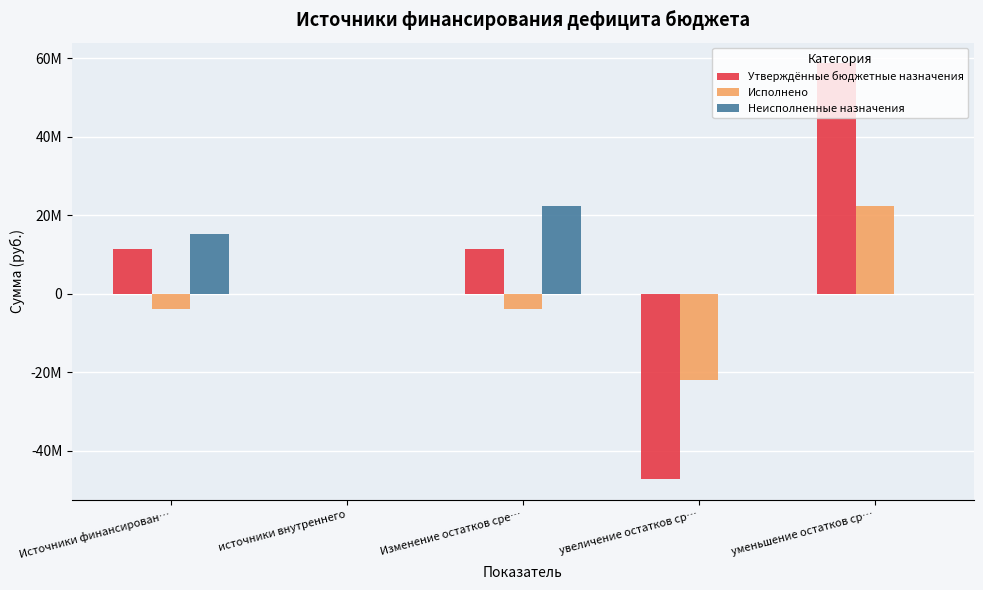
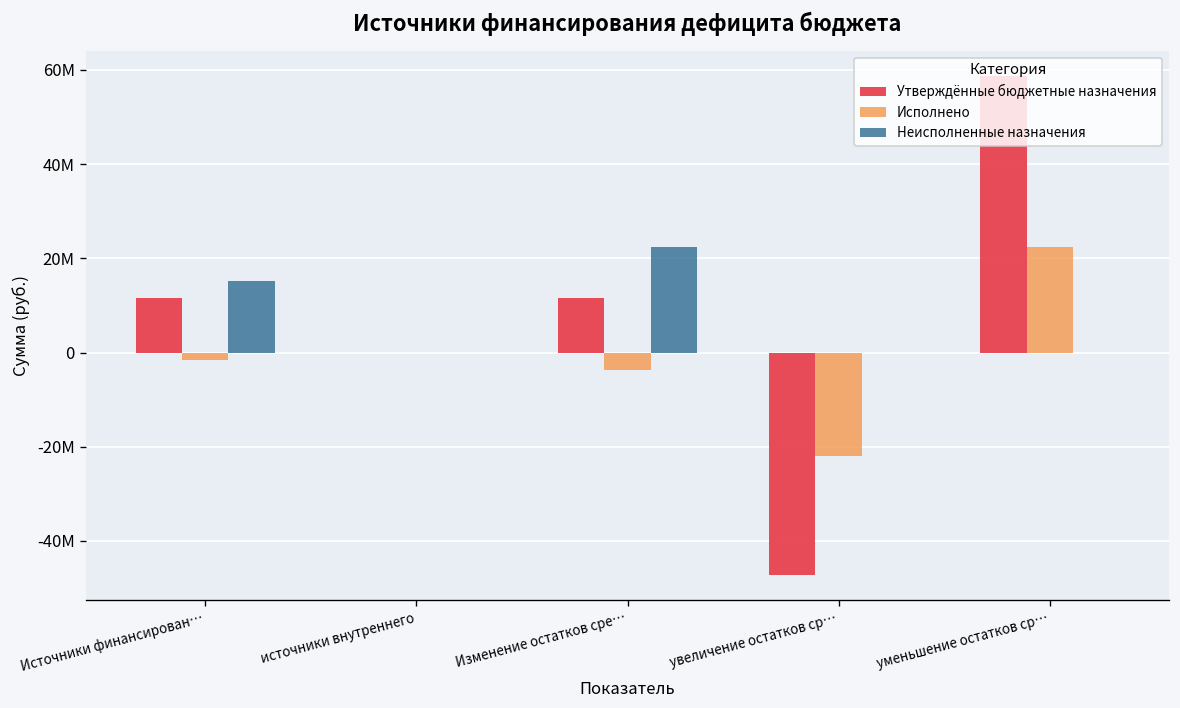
Исполнено, Источники финансирован…: -4000000 -> -2000000
